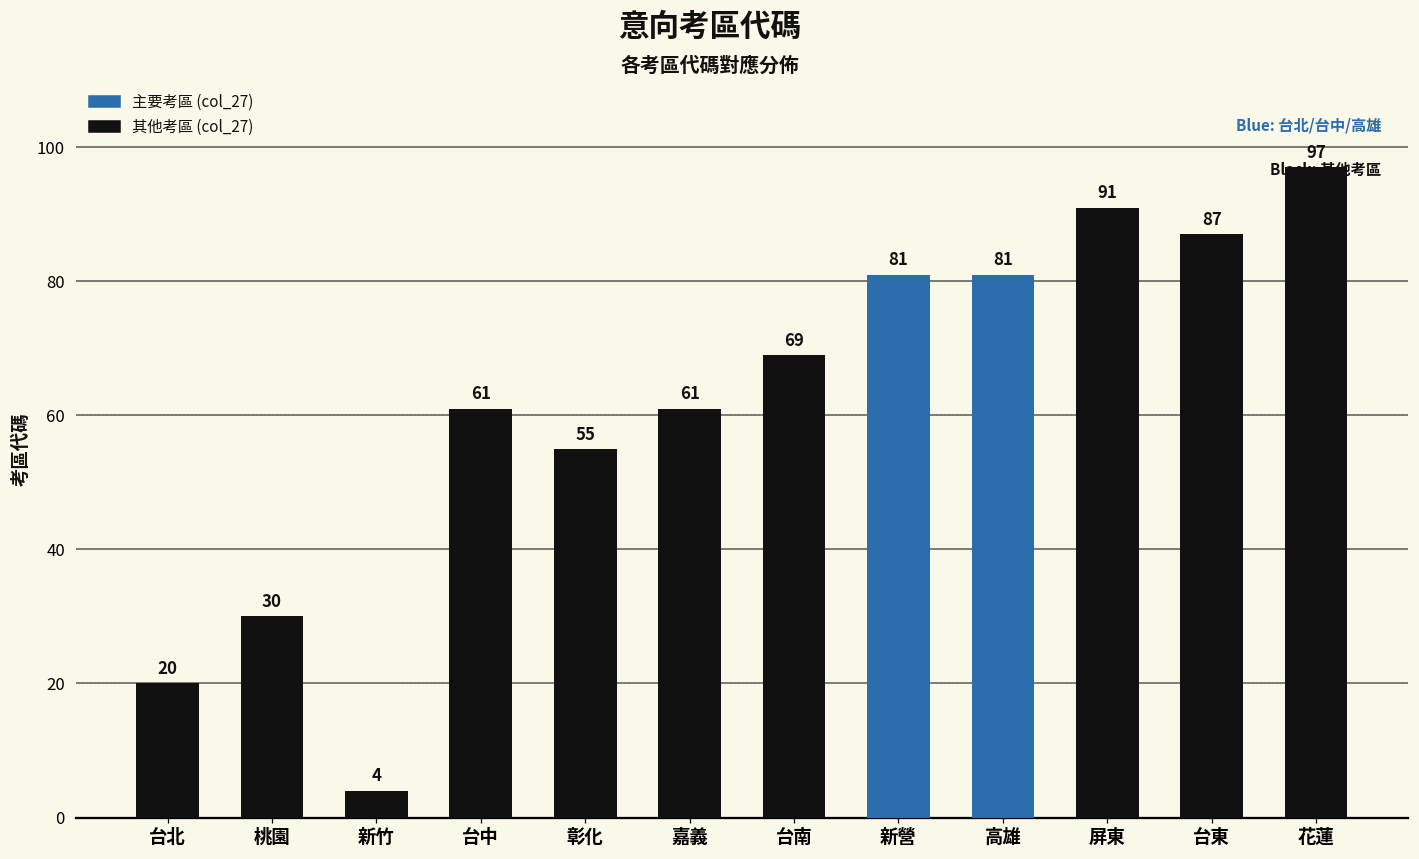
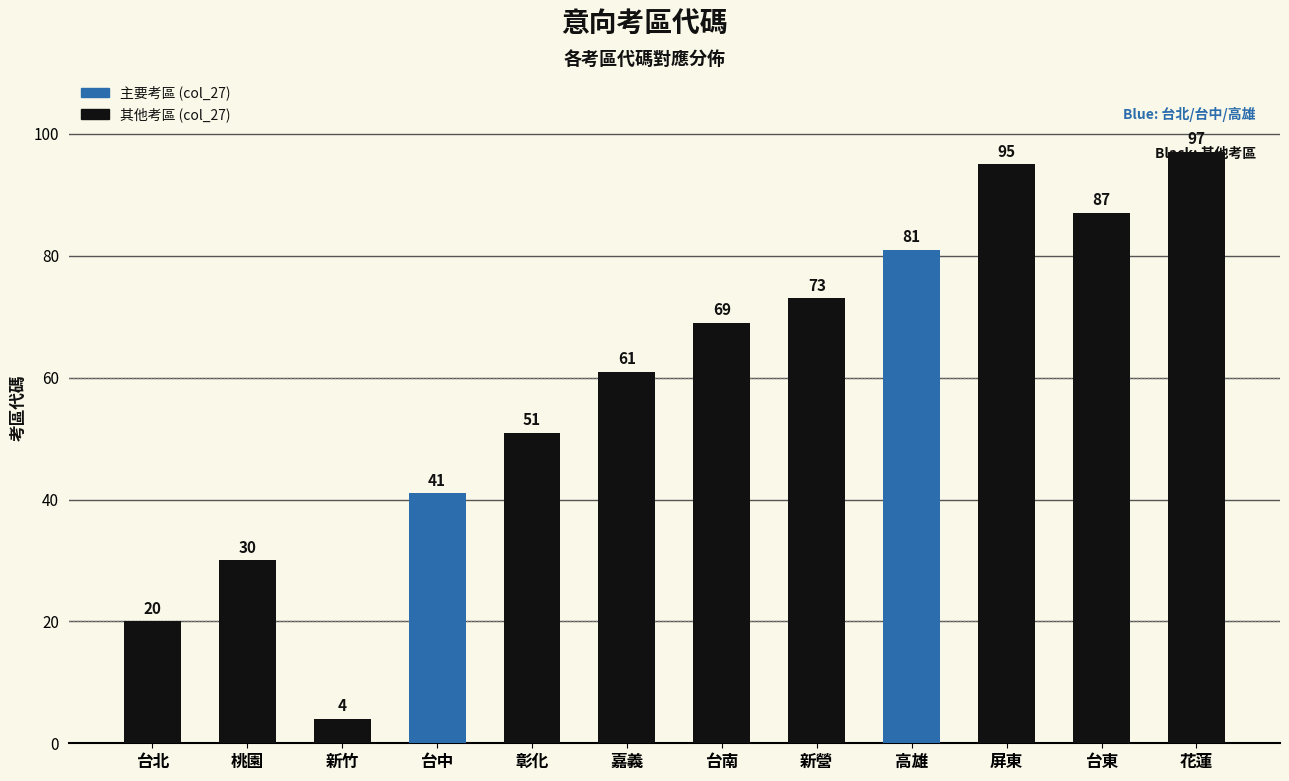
台中: 61 -> 41
彰化: 55 -> 51
新營: 81 -> 73
屏東: 91 -> 95
